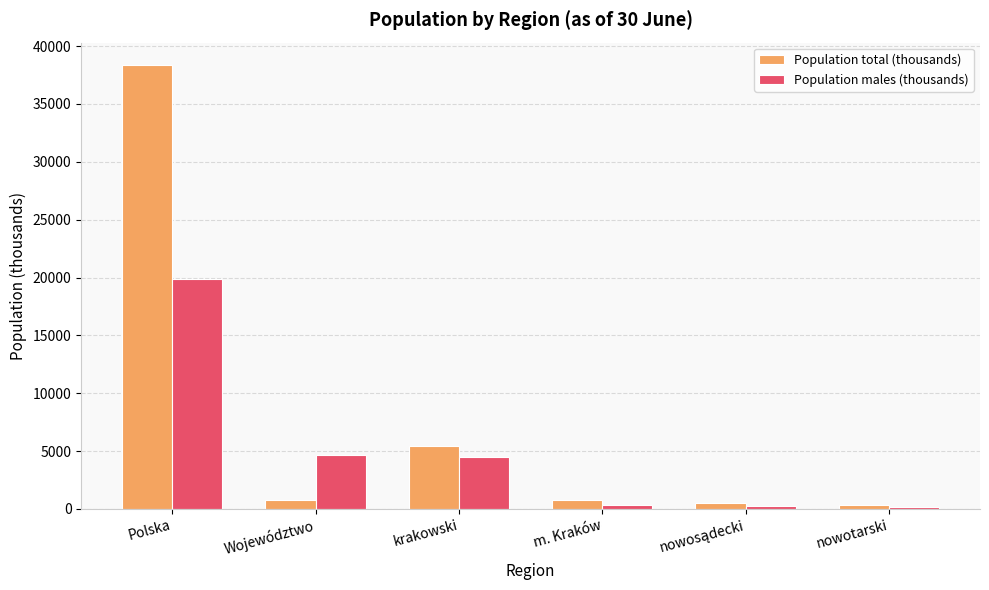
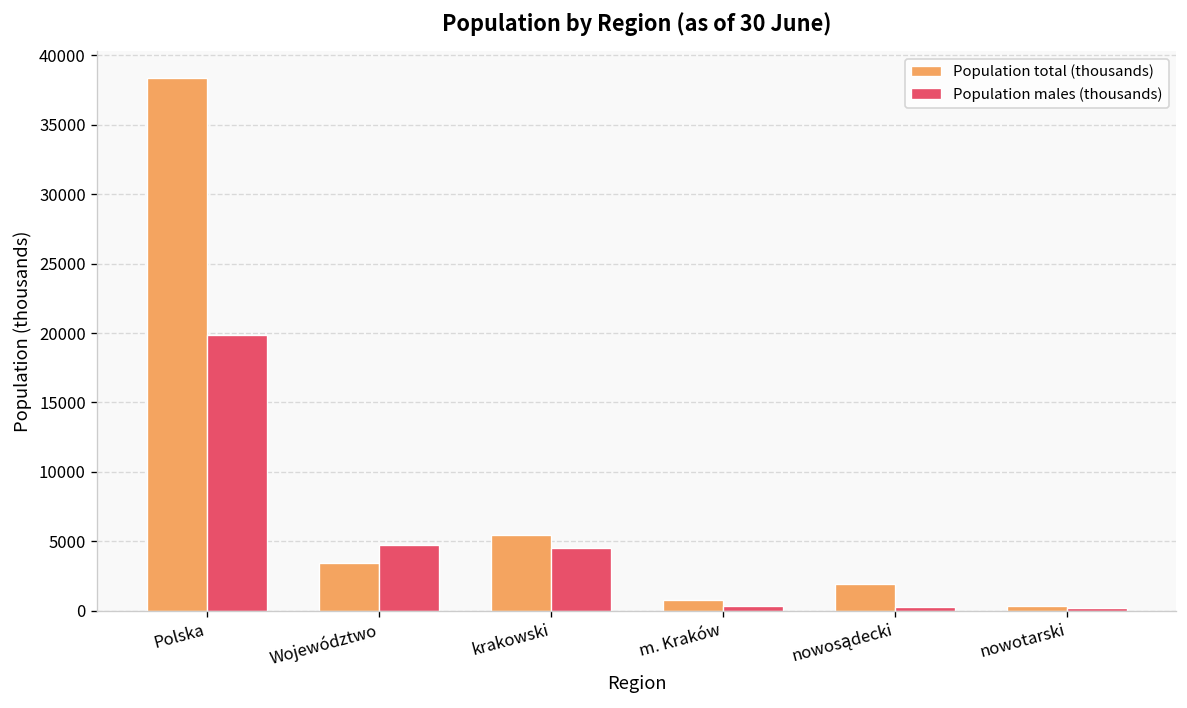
Population total (thousands), Województwo: 800 -> 3400
Population total (thousands), nowosądecki: 500 -> 1900
